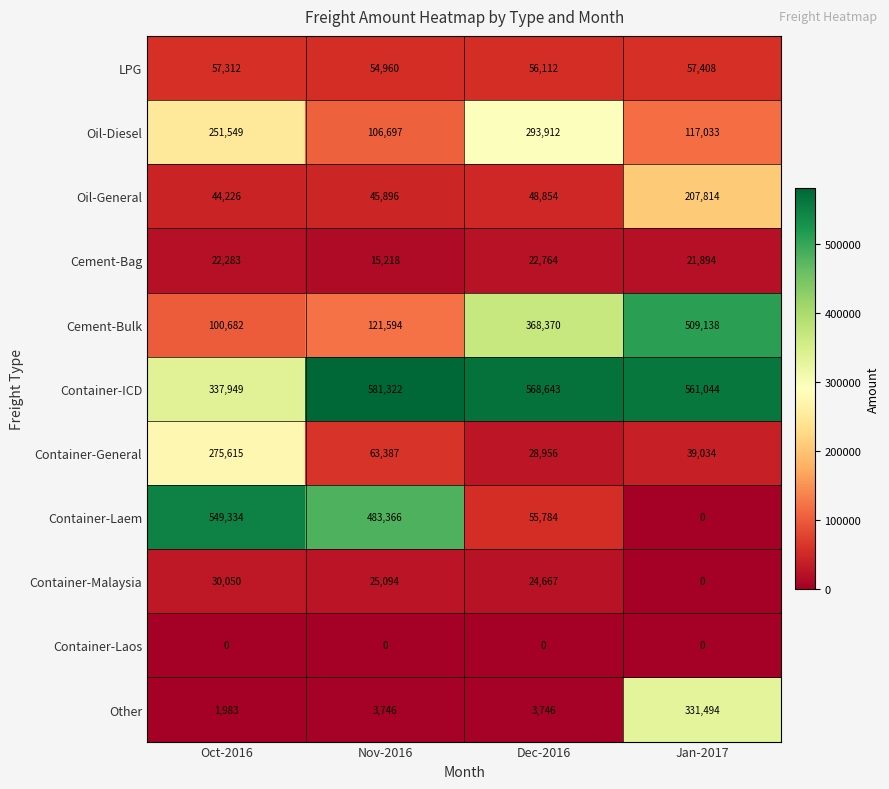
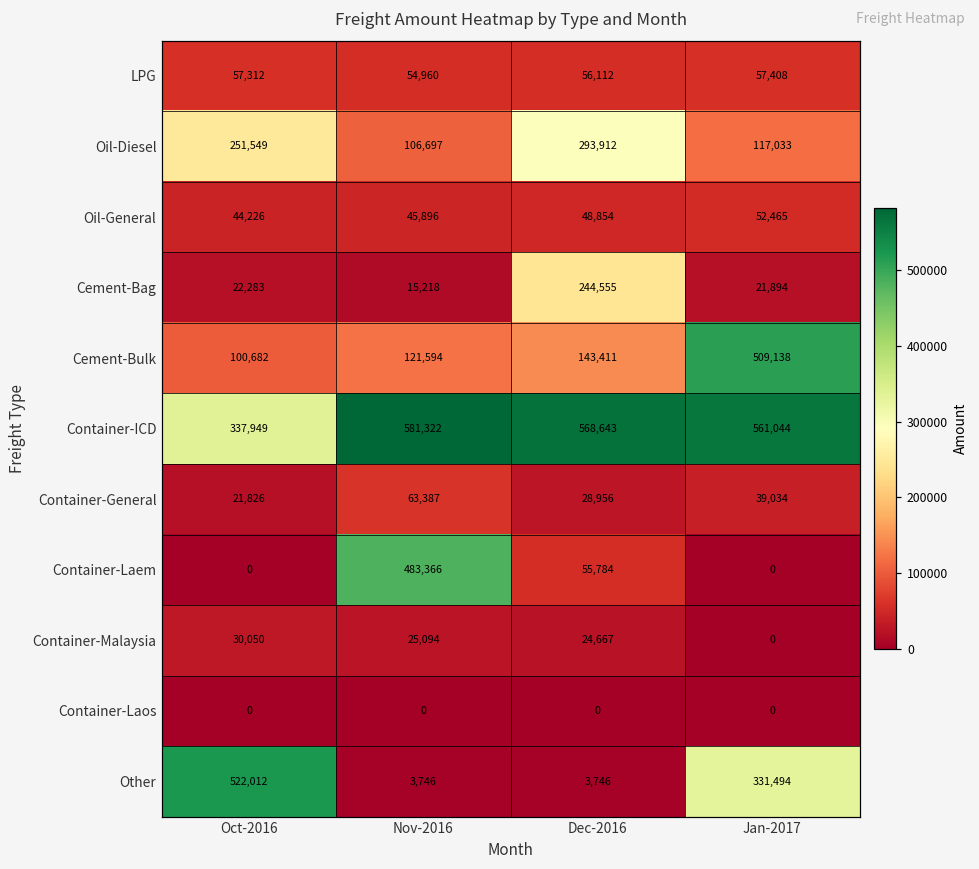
Oil-General, Jan-2017: 207,814 -> 52,465
Cement-Bag, Dec-2016: 22,764 -> 244,555
Cement-Bulk, Dec-2016: 368,370 -> 143,411
Container-General, Oct-2016: 275,615 -> 21,826
Container-Laem, Oct-2016: 549,334 -> 0
Other, Oct-2016: 1,983 -> 522,012
